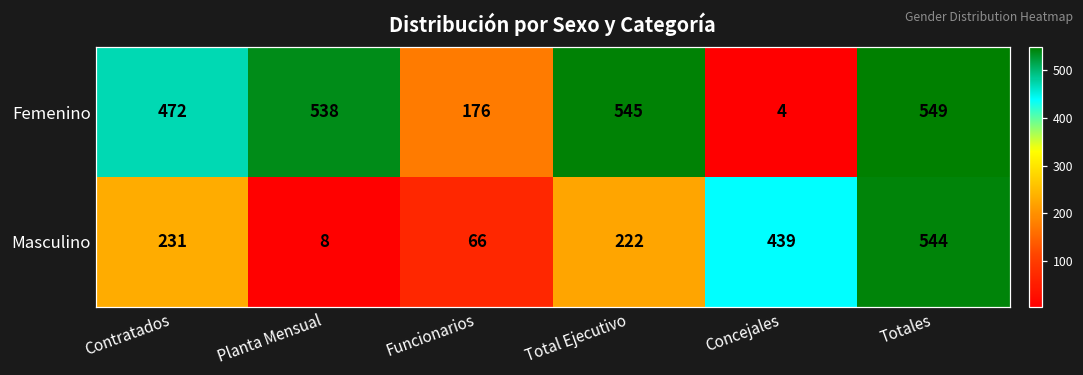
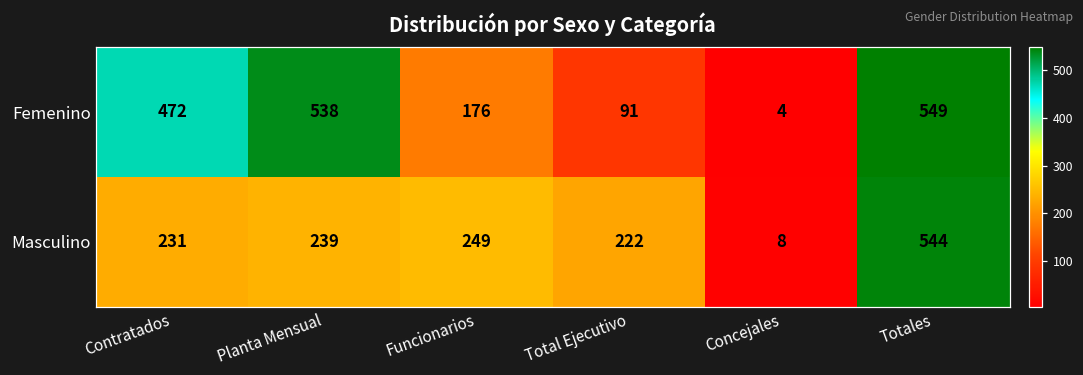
Femenino, Total Ejecutivo: 545 -> 91
Masculino, Planta Mensual: 8 -> 239
Masculino, Funcionarios: 66 -> 249
Masculino, Concejales: 439 -> 8
